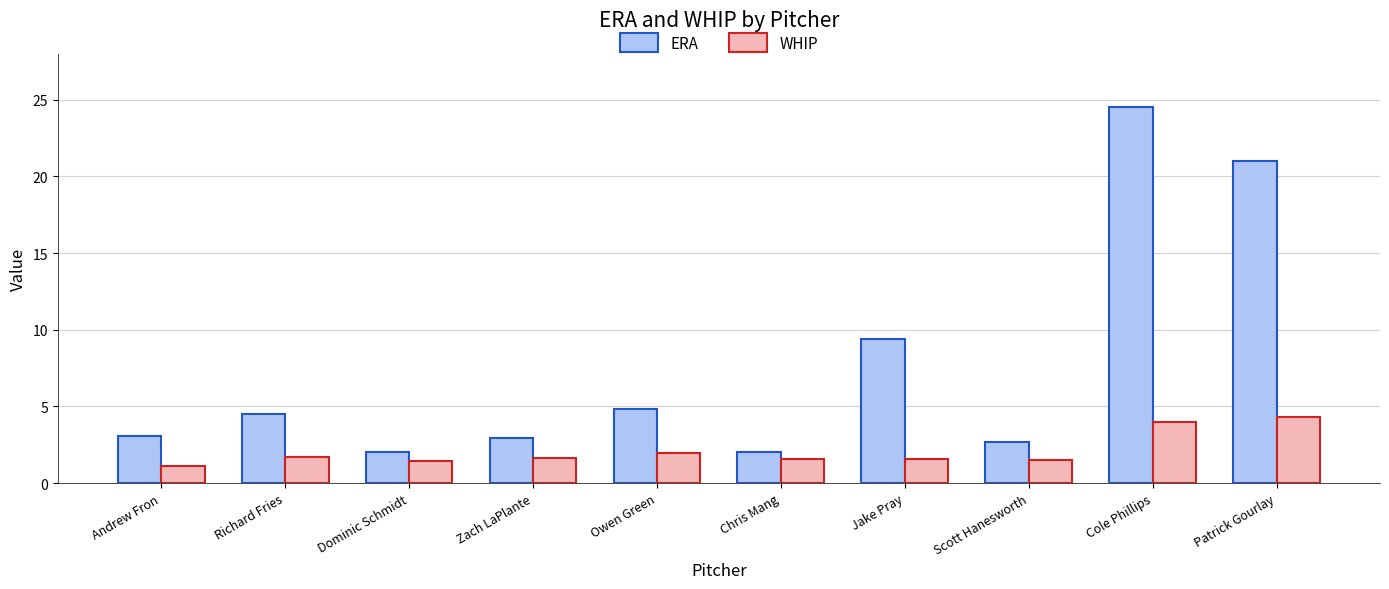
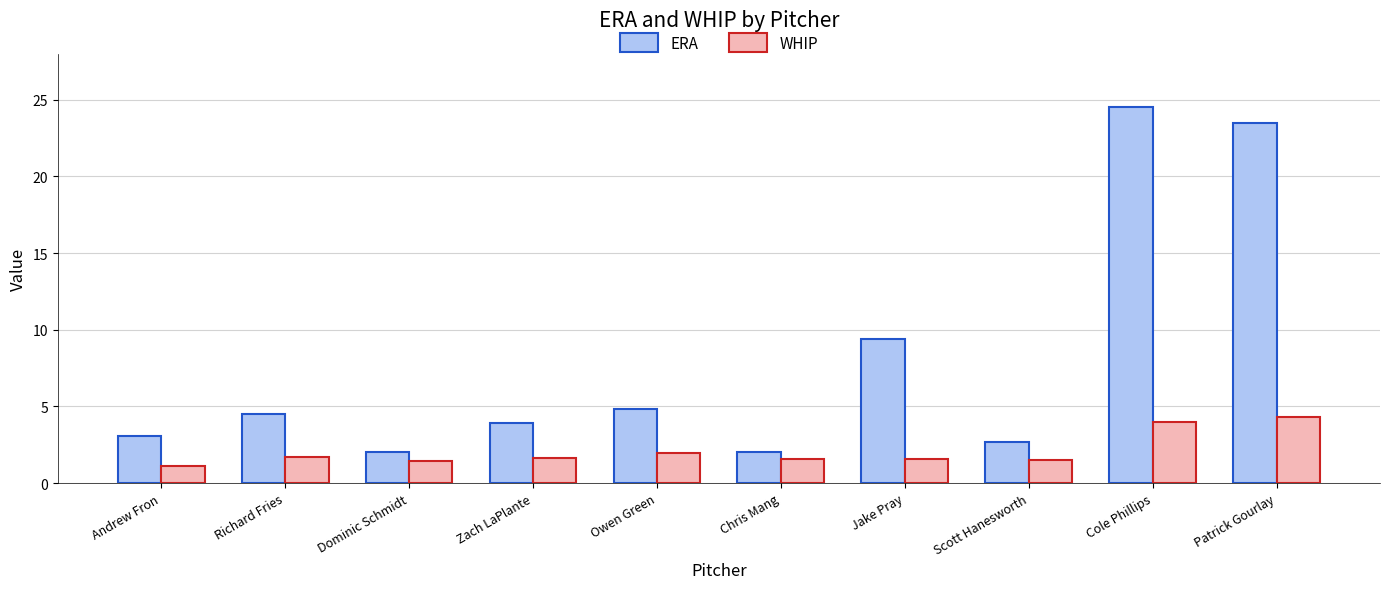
ERA, Zach LaPlante: 2.9 -> 3.9
ERA, Patrick Gourlay: 21.0 -> 23.5
